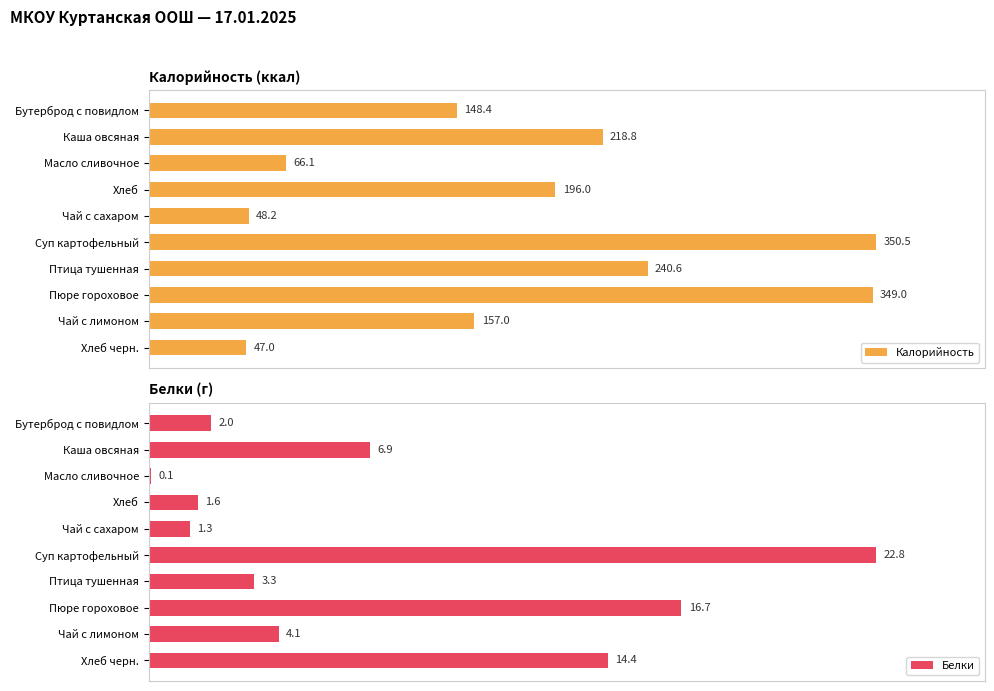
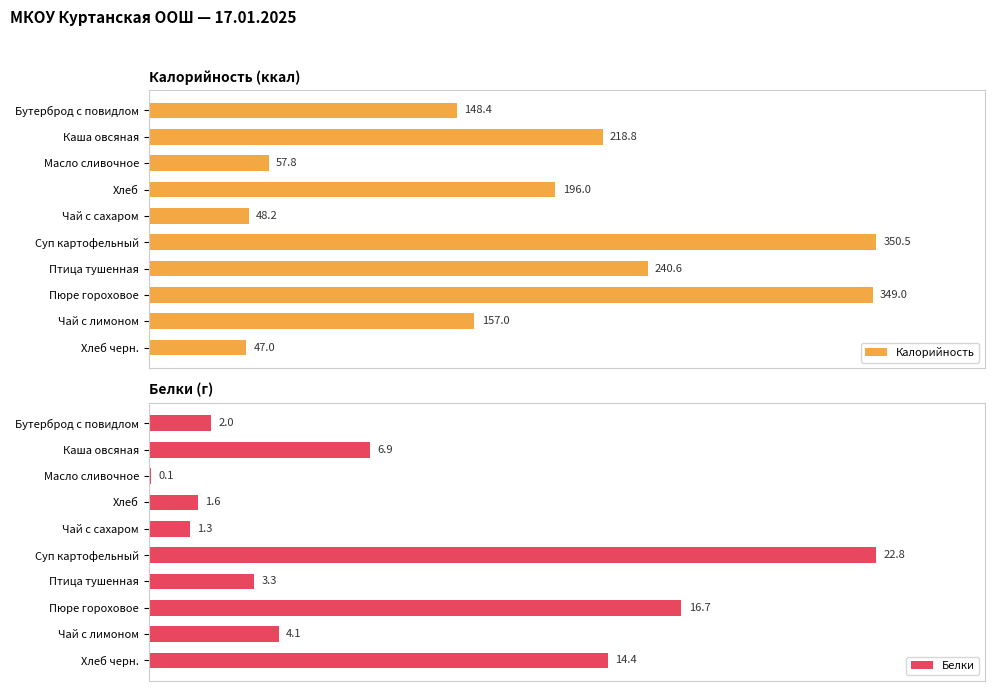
Калорийность (ккал), Масло сливочное: 66.1 -> 57.8
